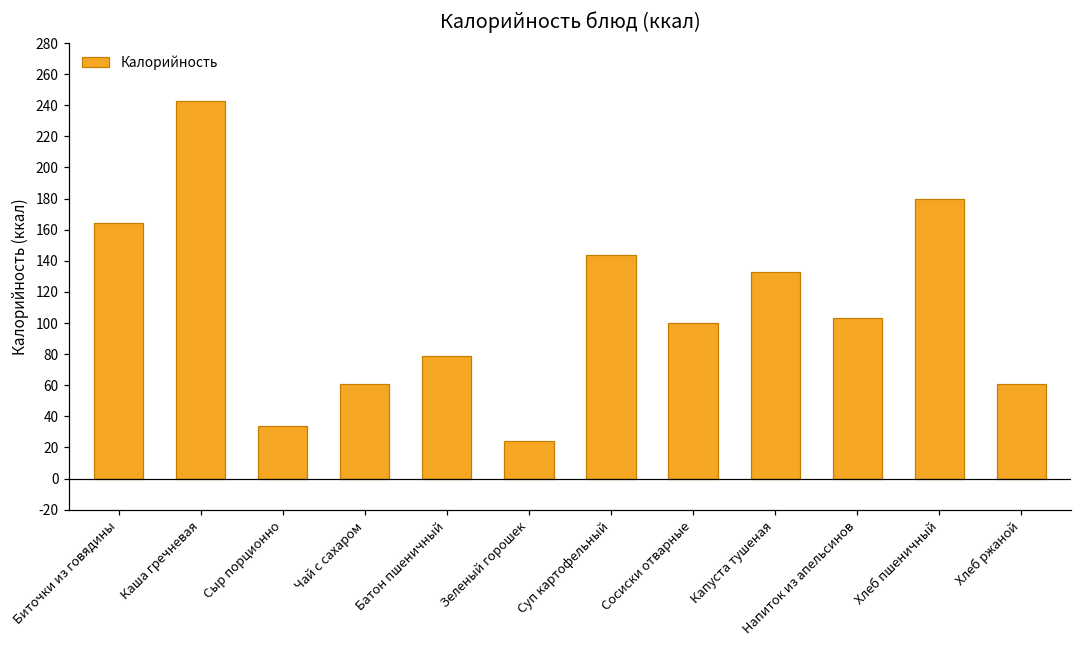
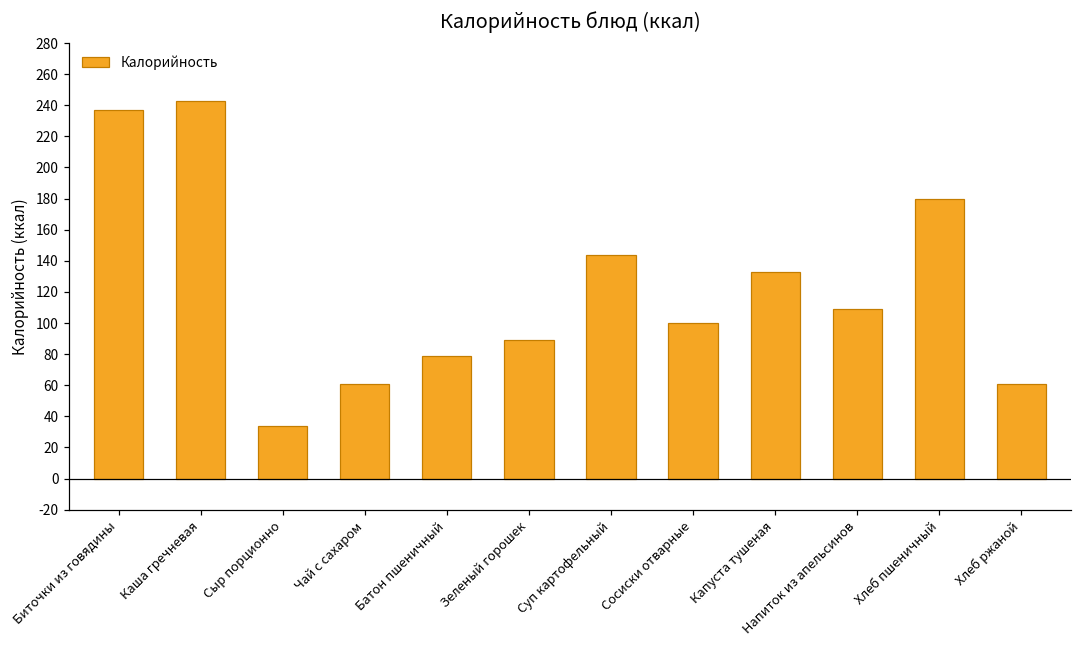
Биточки из говядины: 164 -> 237
Зеленый горошек: 24 -> 89
Напиток из апельсинов: 103 -> 109
